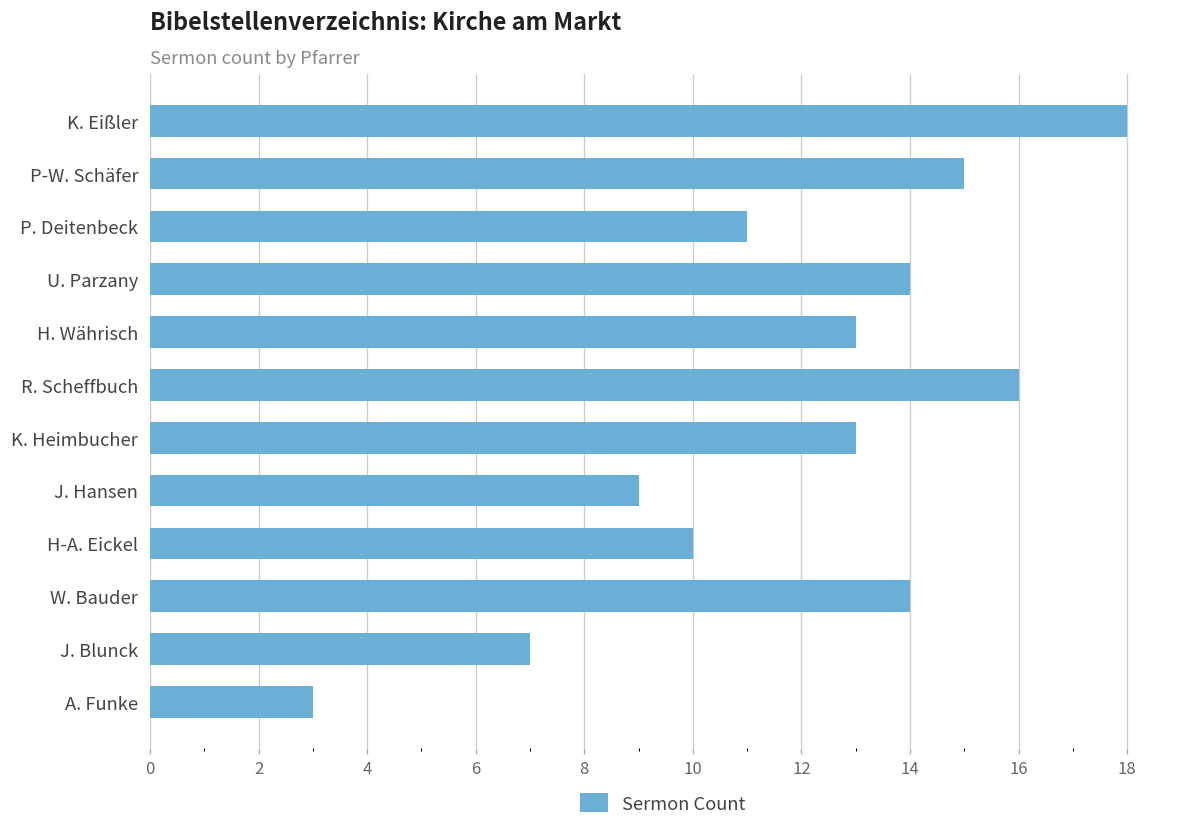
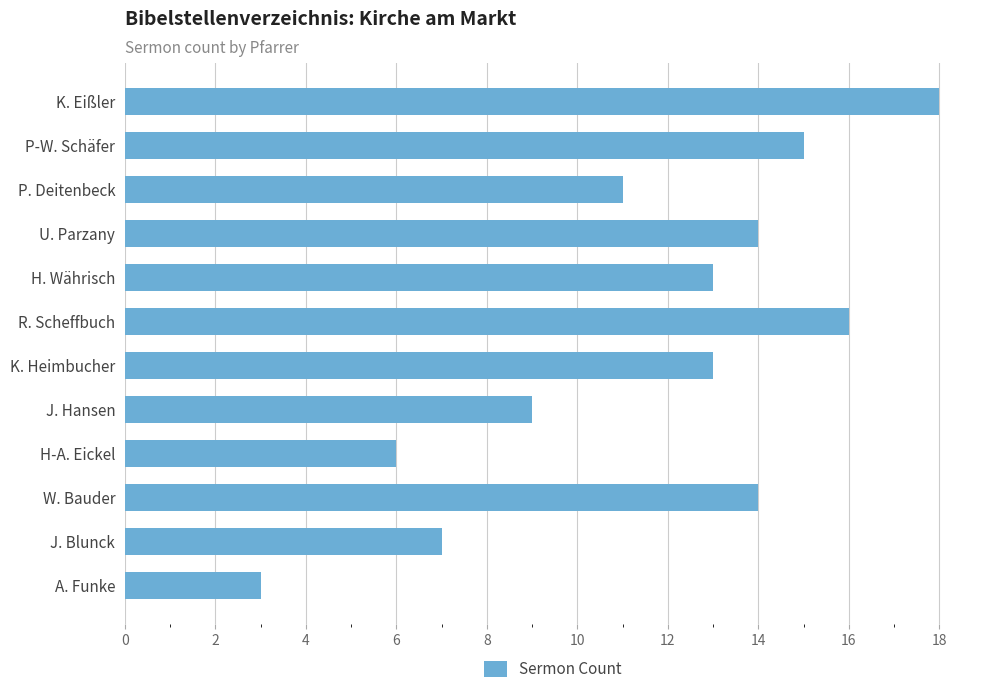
H-A. Eickel: 10 -> 6
